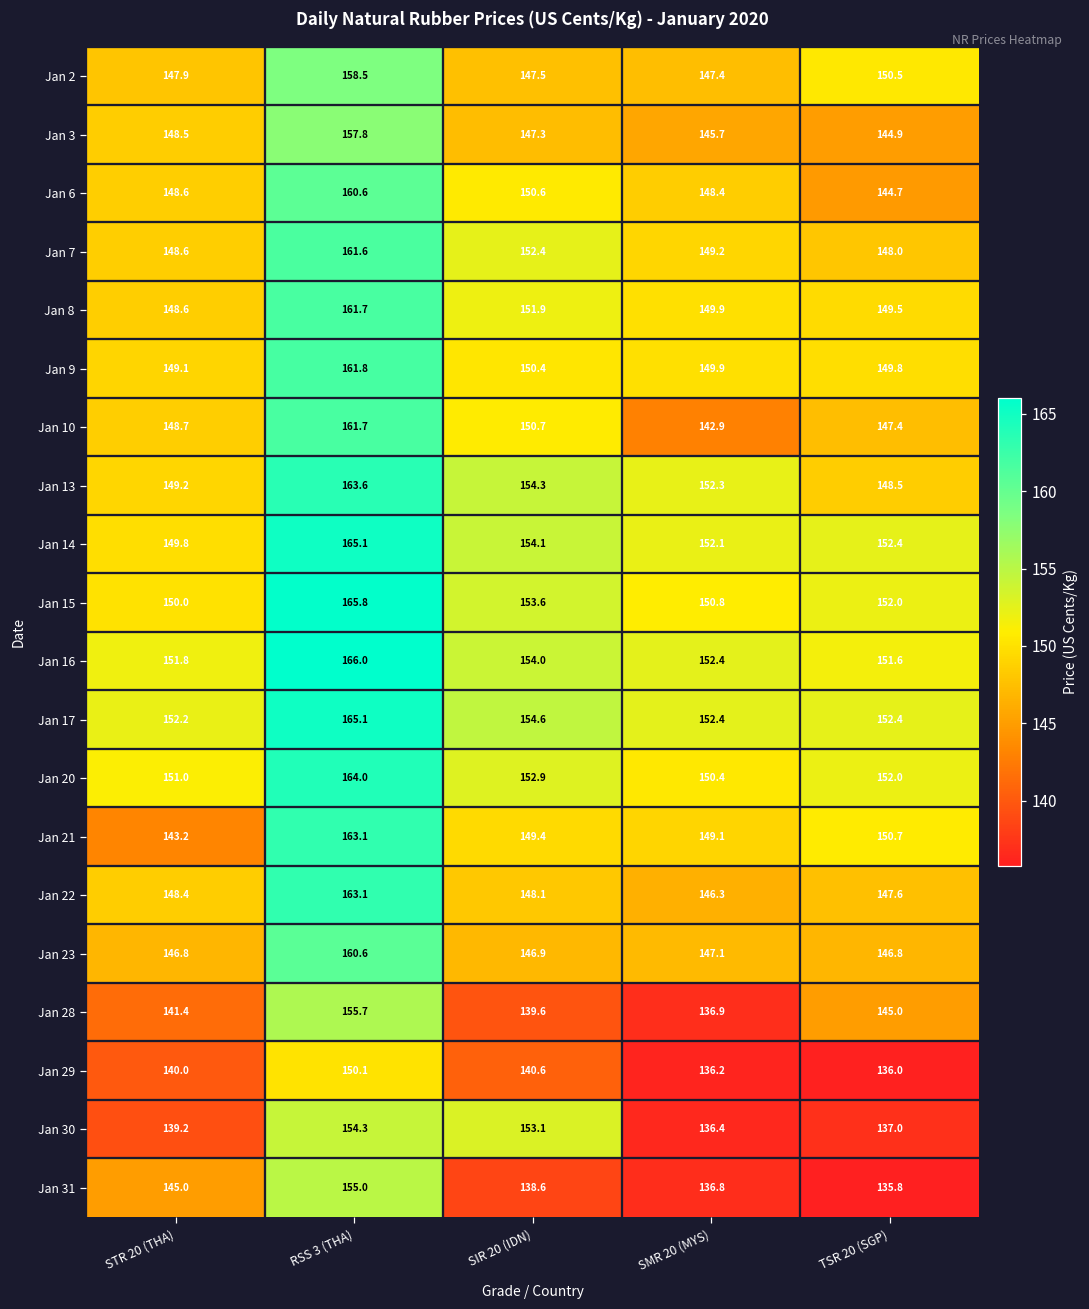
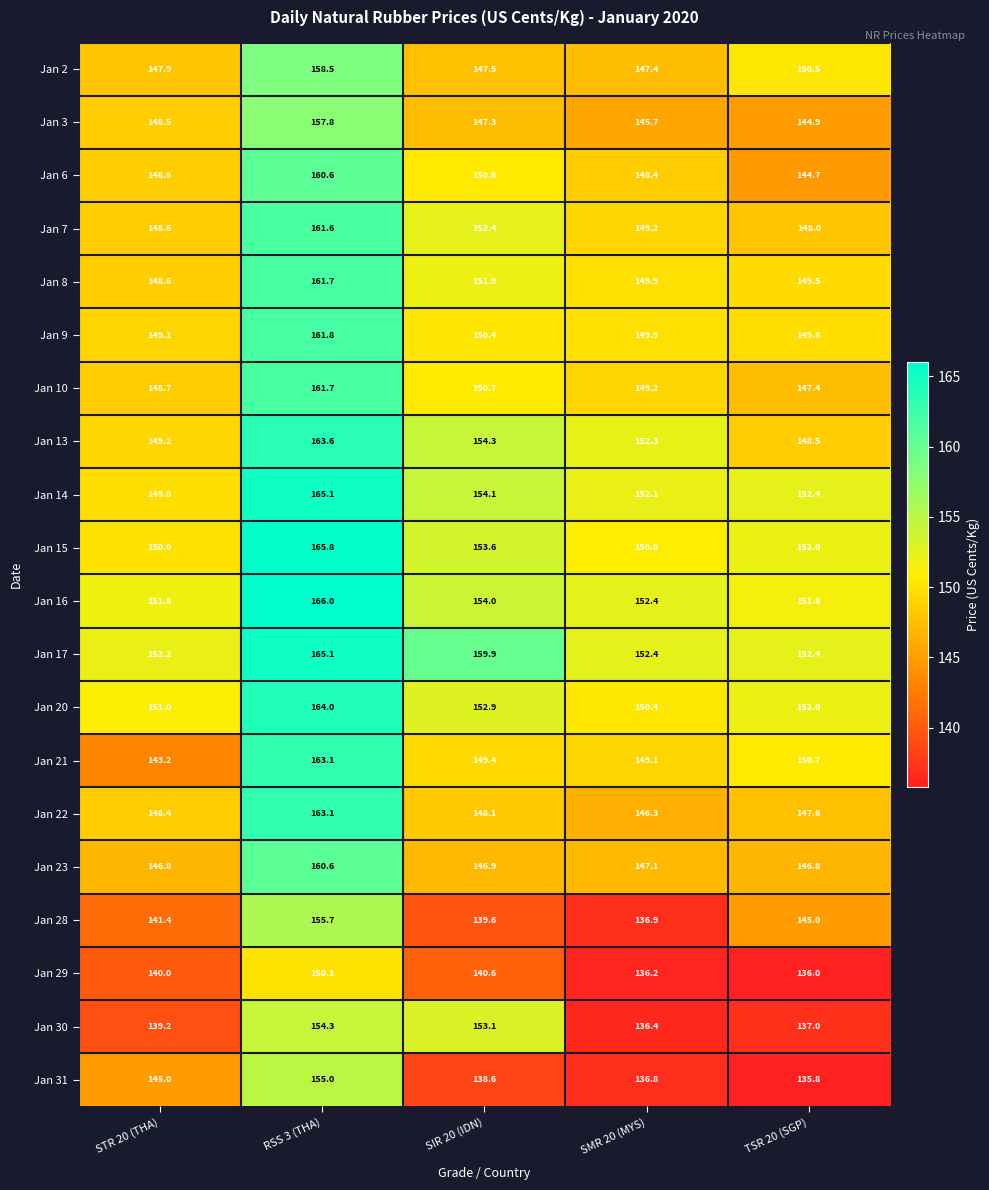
Jan 10, SMR 20 (MYS): 142.9 -> 149.2
Jan 17, SIR 20 (IDN): 154.6 -> 159.9
